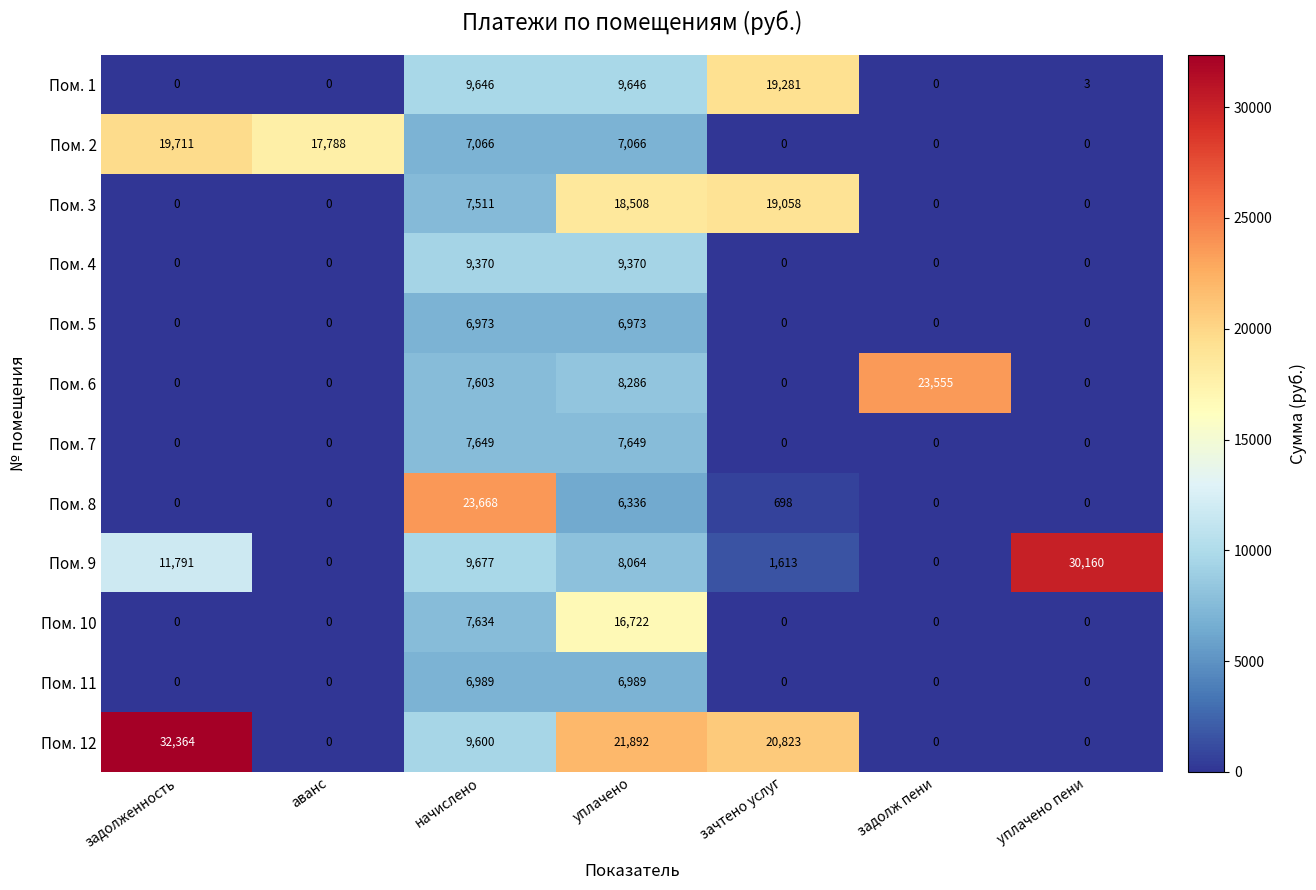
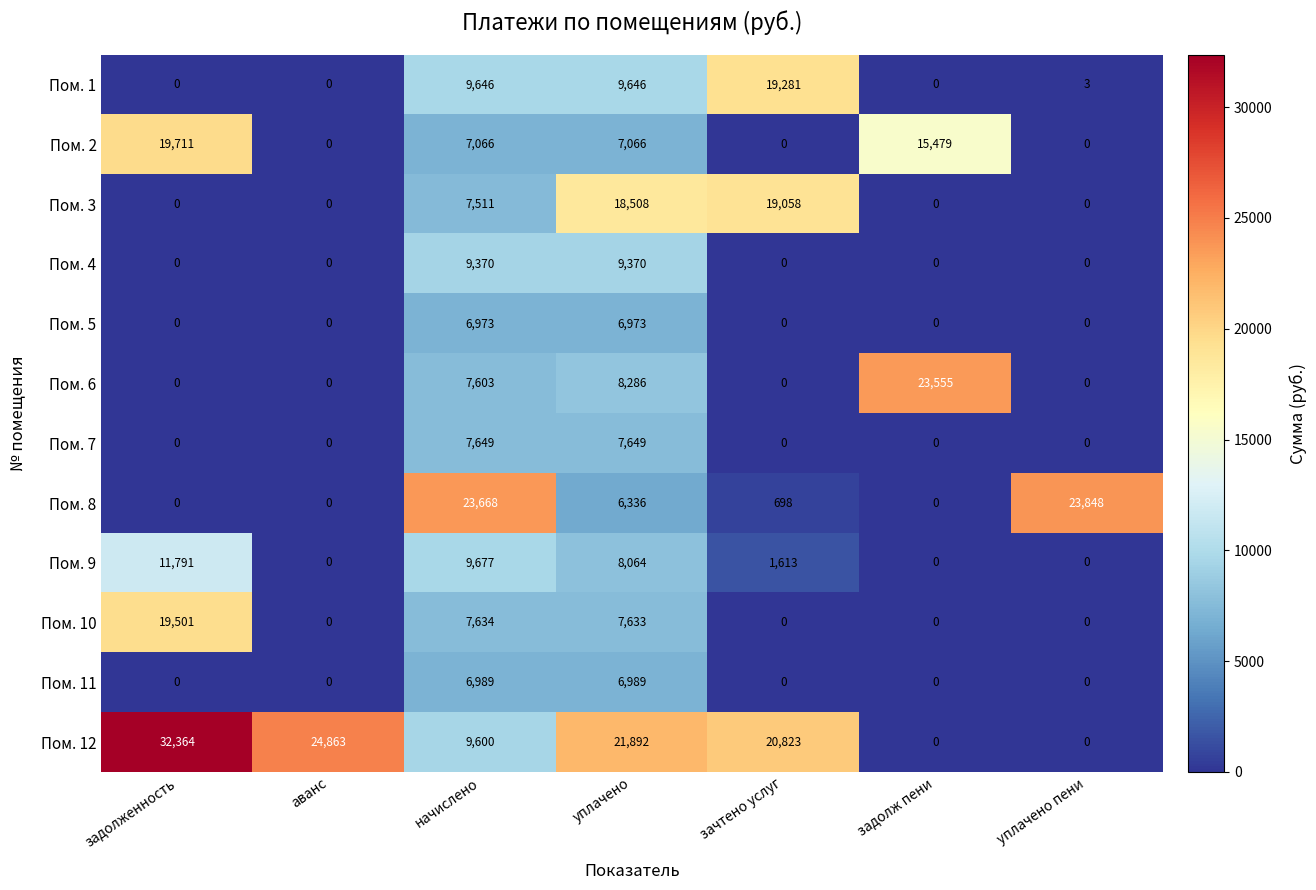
Пом. 2, аванс: 17,788 -> 0
Пом. 2, задолж пени: 0 -> 15,479
Пом. 8, уплачено пени: 0 -> 23,848
Пом. 9, уплачено пени: 30,160 -> 0
Пом. 10, задолженность: 0 -> 19,501
Пом. 10, уплачено: 16,722 -> 7,633
Пом. 12, аванс: 0 -> 24,863
